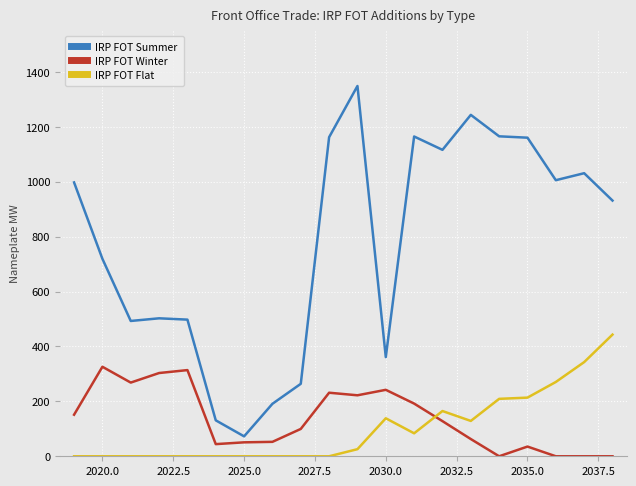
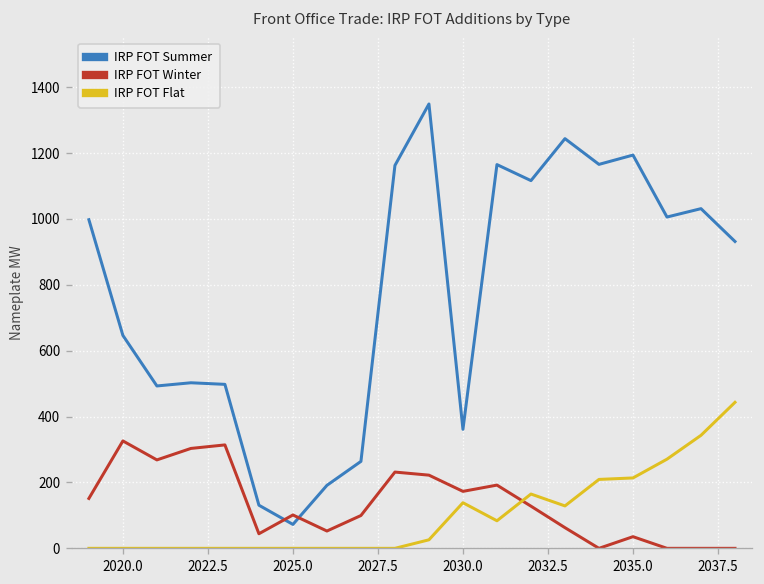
IRP FOT Summer, 2020.0: 720 -> 650
IRP FOT Winter, 2025.0: 50 -> 100
IRP FOT Winter, 2030.0: 240 -> 170
IRP FOT Summer, 2035.0: 1160 -> 1190
